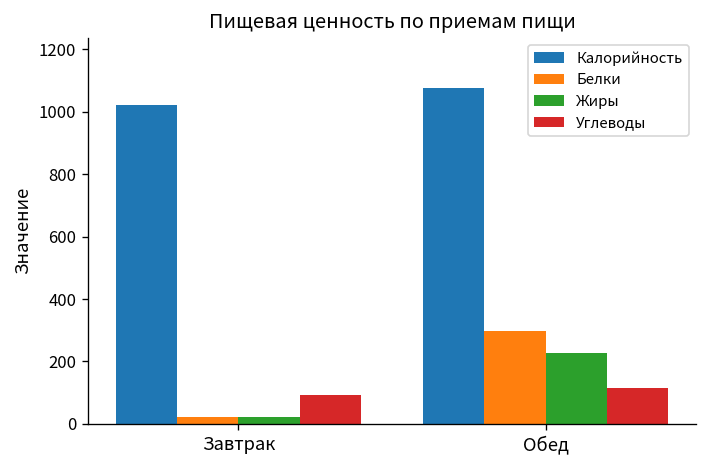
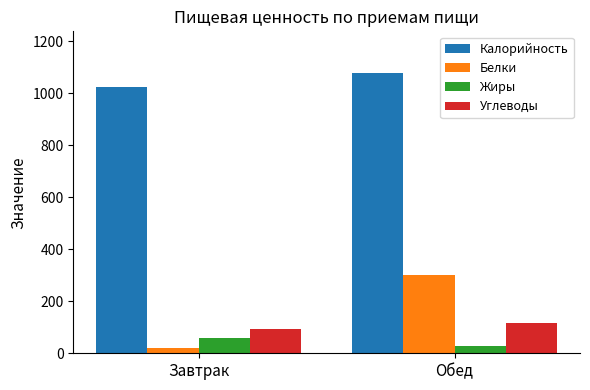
Жиры, Завтрак: 20 -> 60
Жиры, Обед: 230 -> 30
